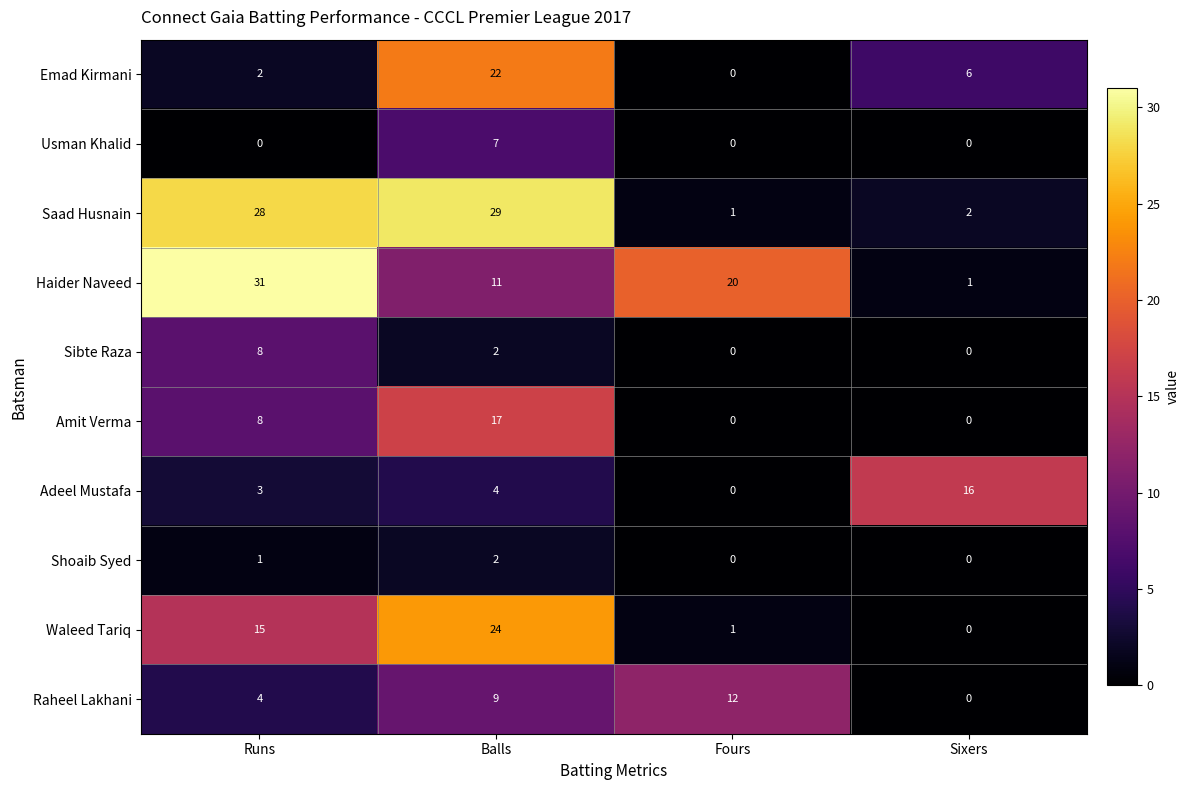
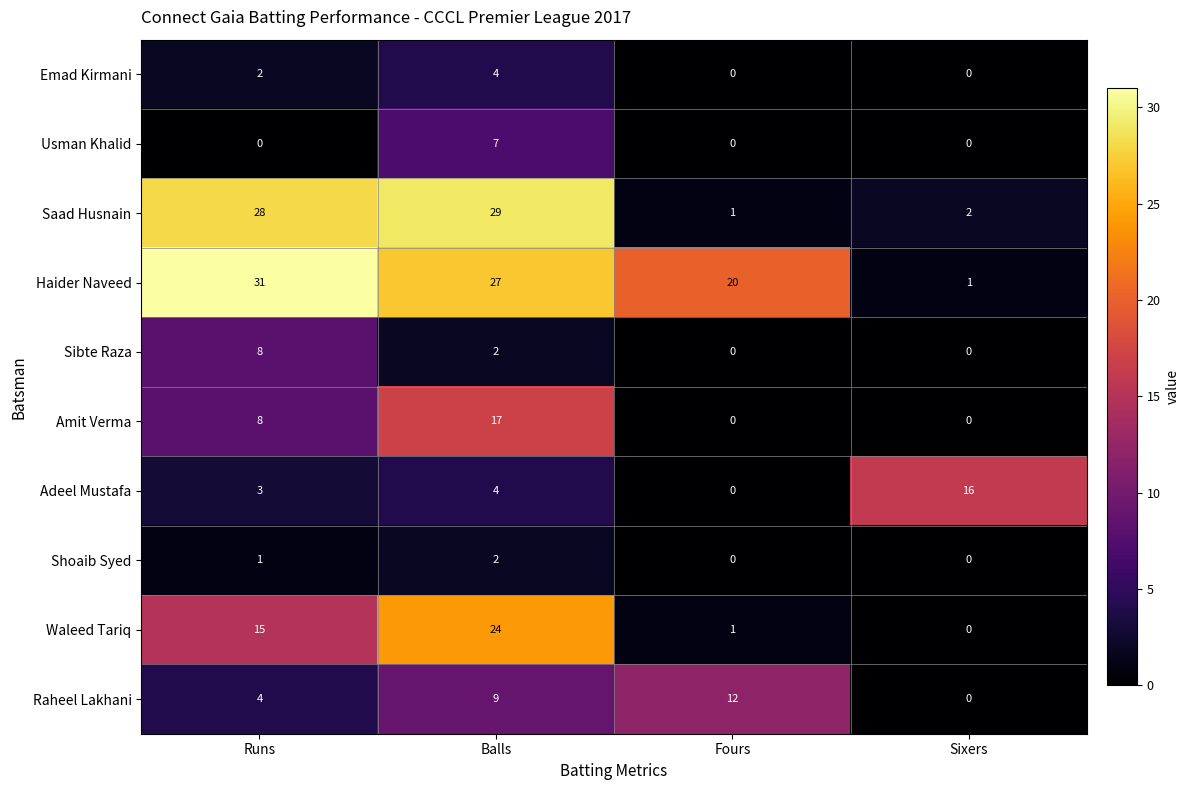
Emad Kirmani, Balls: 22 -> 4
Emad Kirmani, Sixers: 6 -> 0
Haider Naveed, Balls: 11 -> 27
